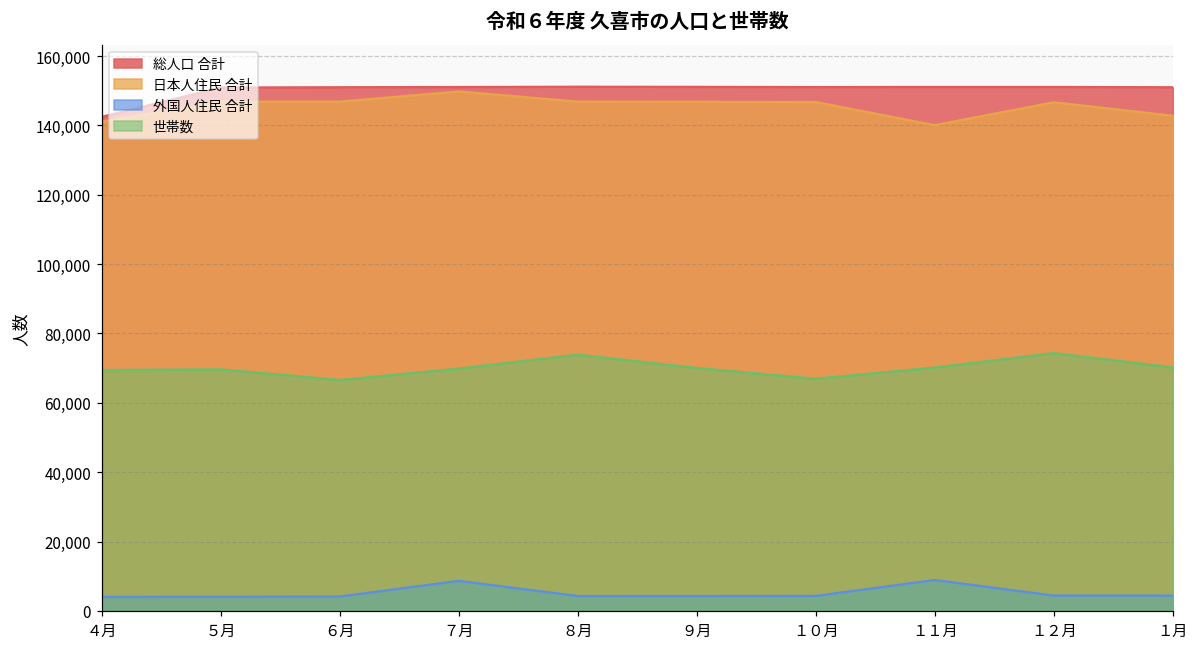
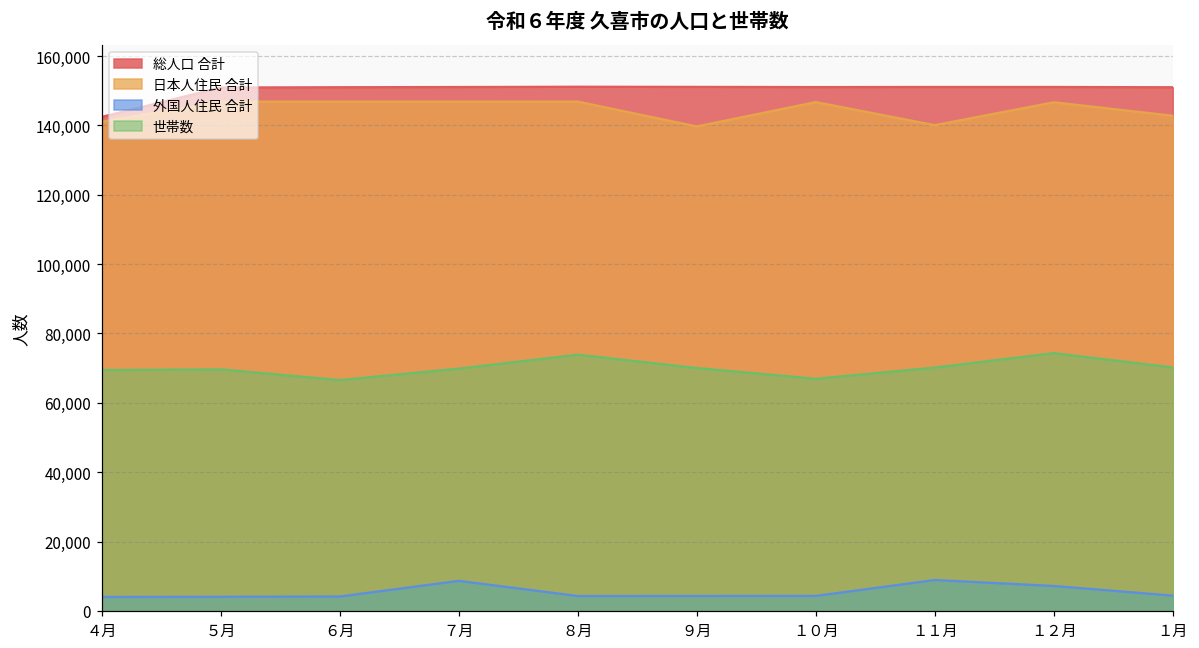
日本人住民 合計, ７月: 150,000 -> 147,000
日本人住民 合計, ９月: 147,000 -> 140,000
外国人住民 合計, １２月: 4,000 -> 7,000
